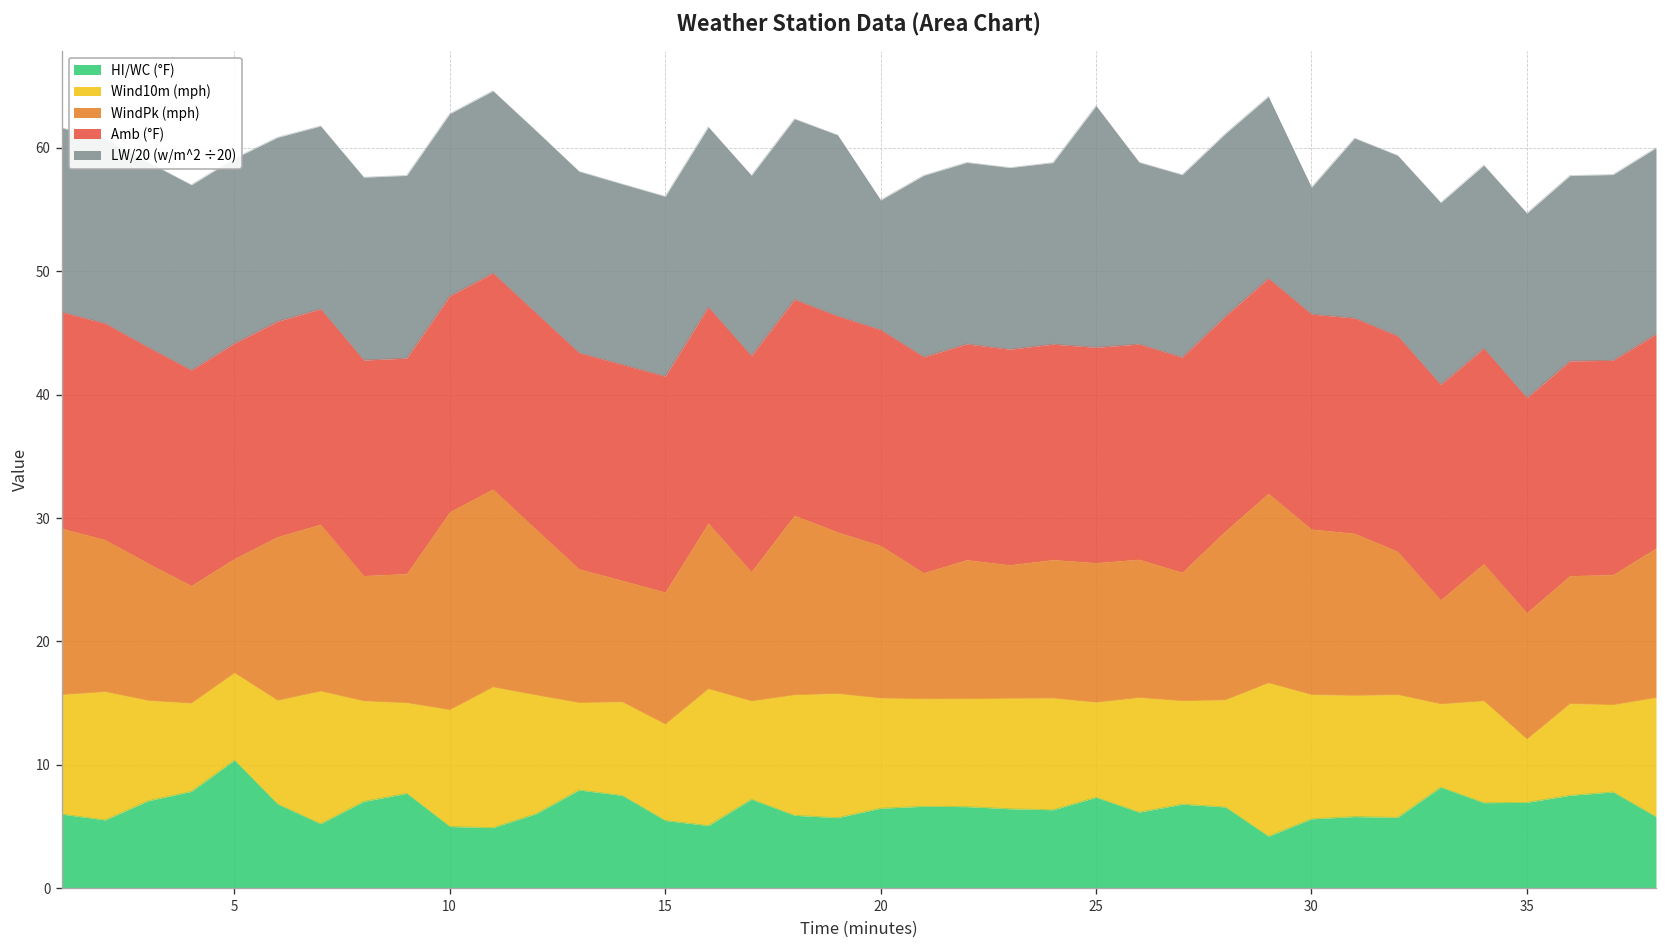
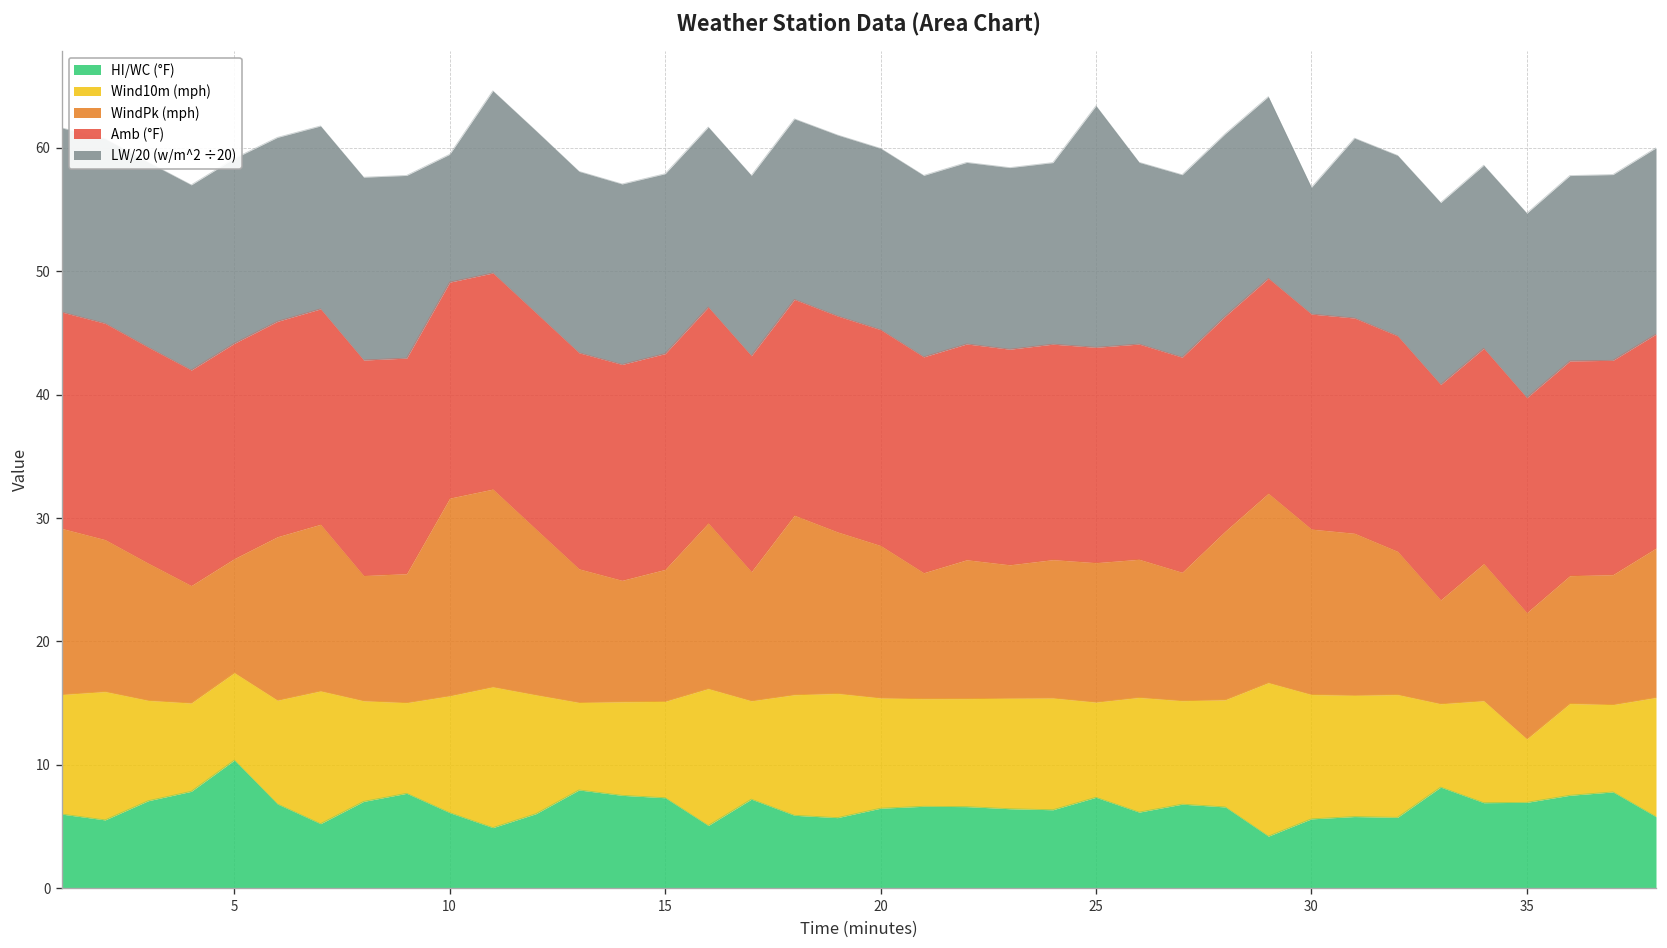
HI/WC (°F), 10: 5.0 -> 6.1
LW/20 (w/m^2 ÷20), 10: 14.8 -> 10.4
HI/WC (°F), 15: 5.5 -> 7.3
LW/20 (w/m^2 ÷20), 20: 10.5 -> 14.7
